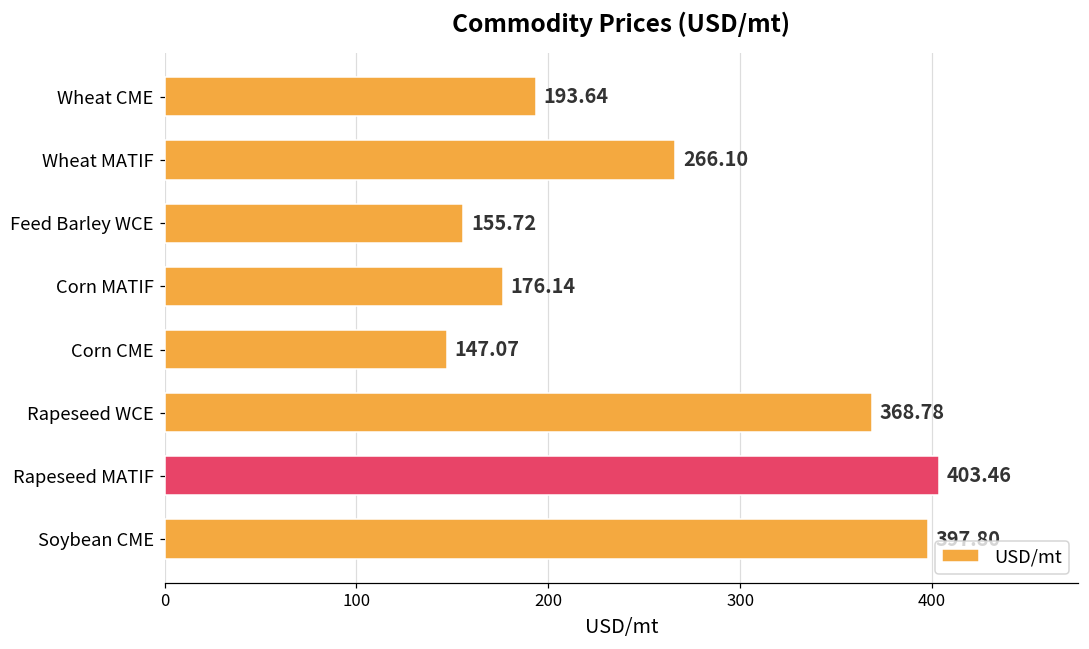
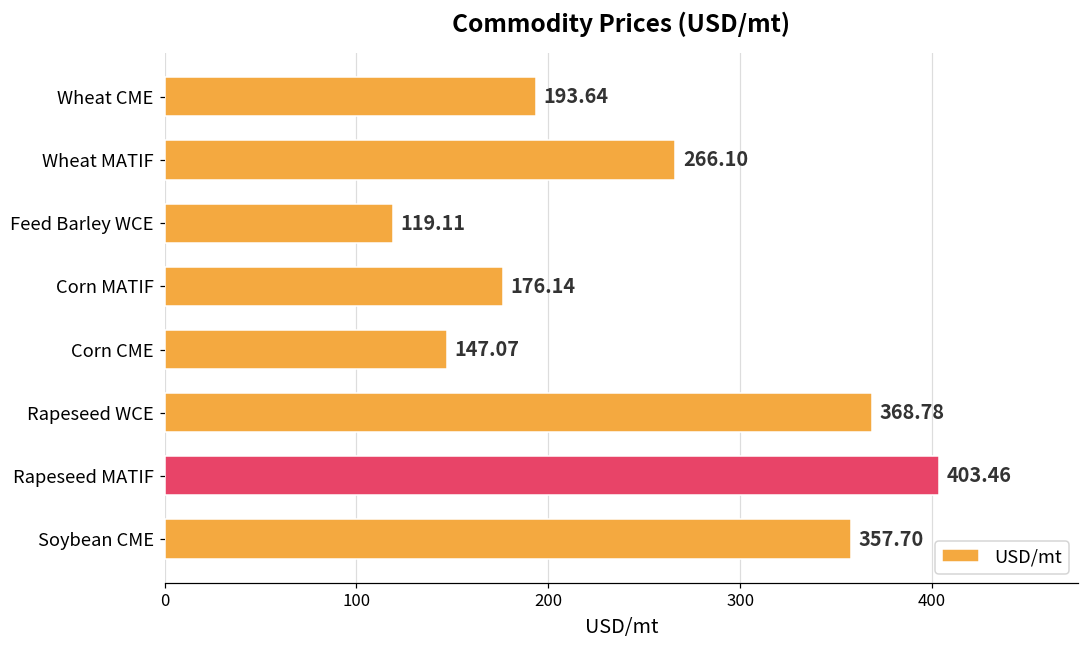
Feed Barley WCE: 155.72 -> 119.11
Soybean CME: 397.80 -> 357.70
